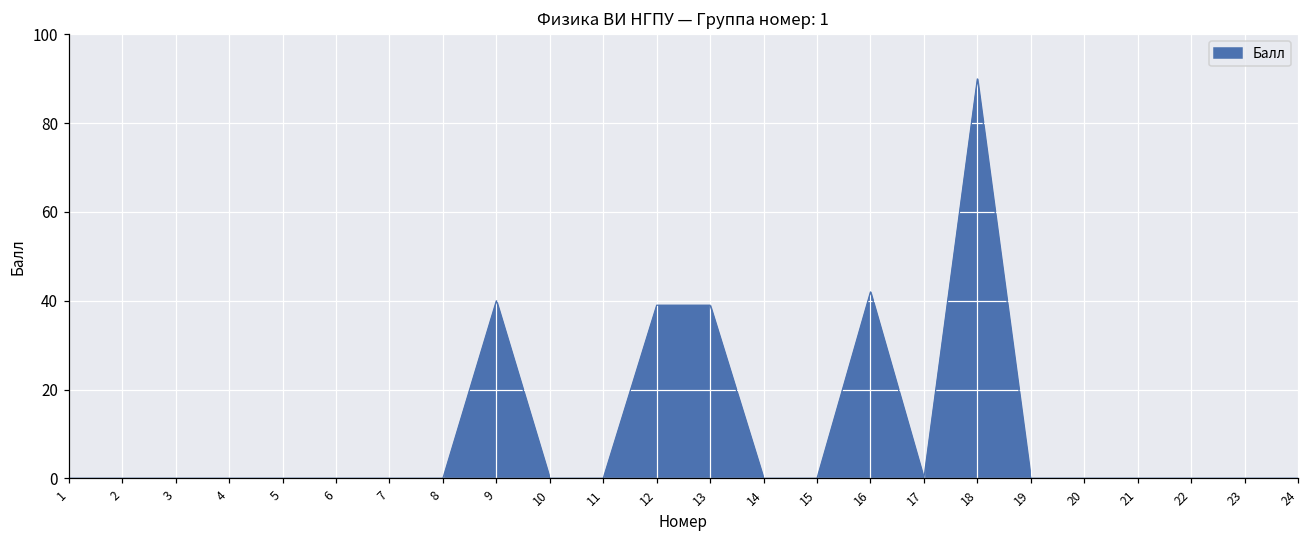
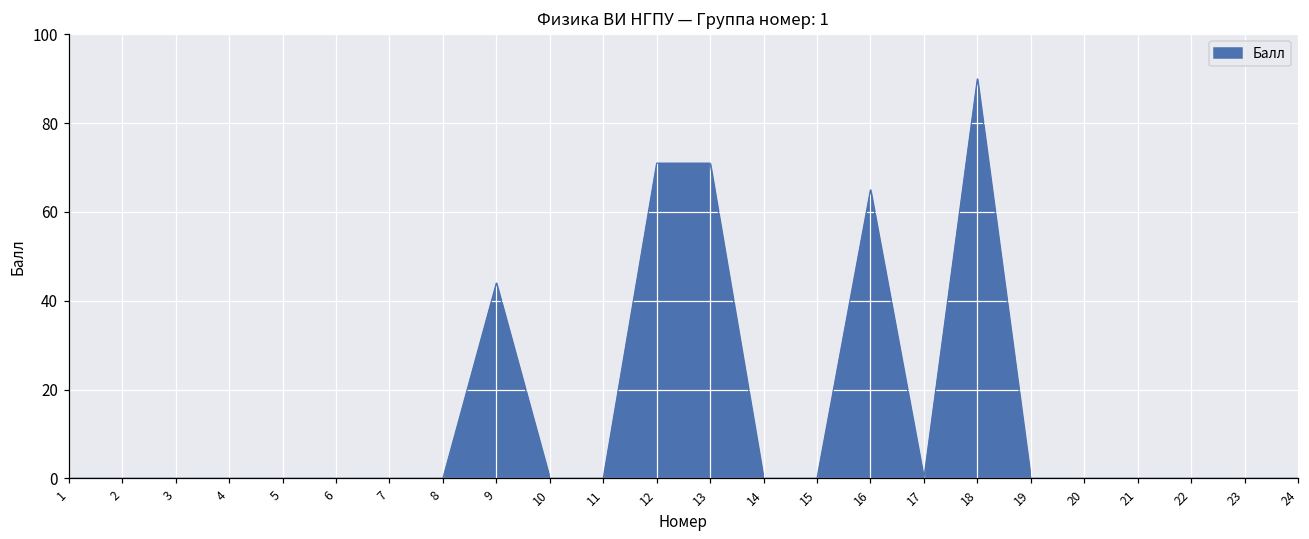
9: 40 -> 44
12: 39 -> 71
13: 39 -> 71
16: 42 -> 65
